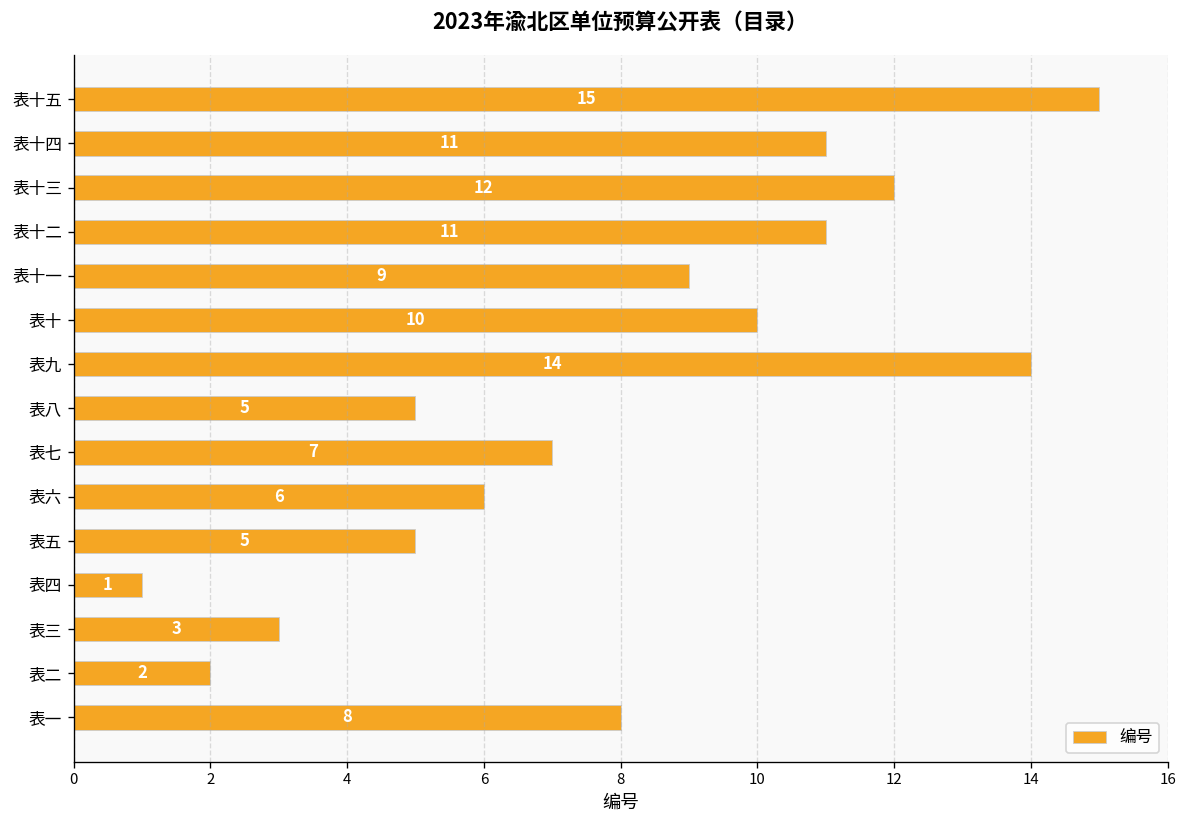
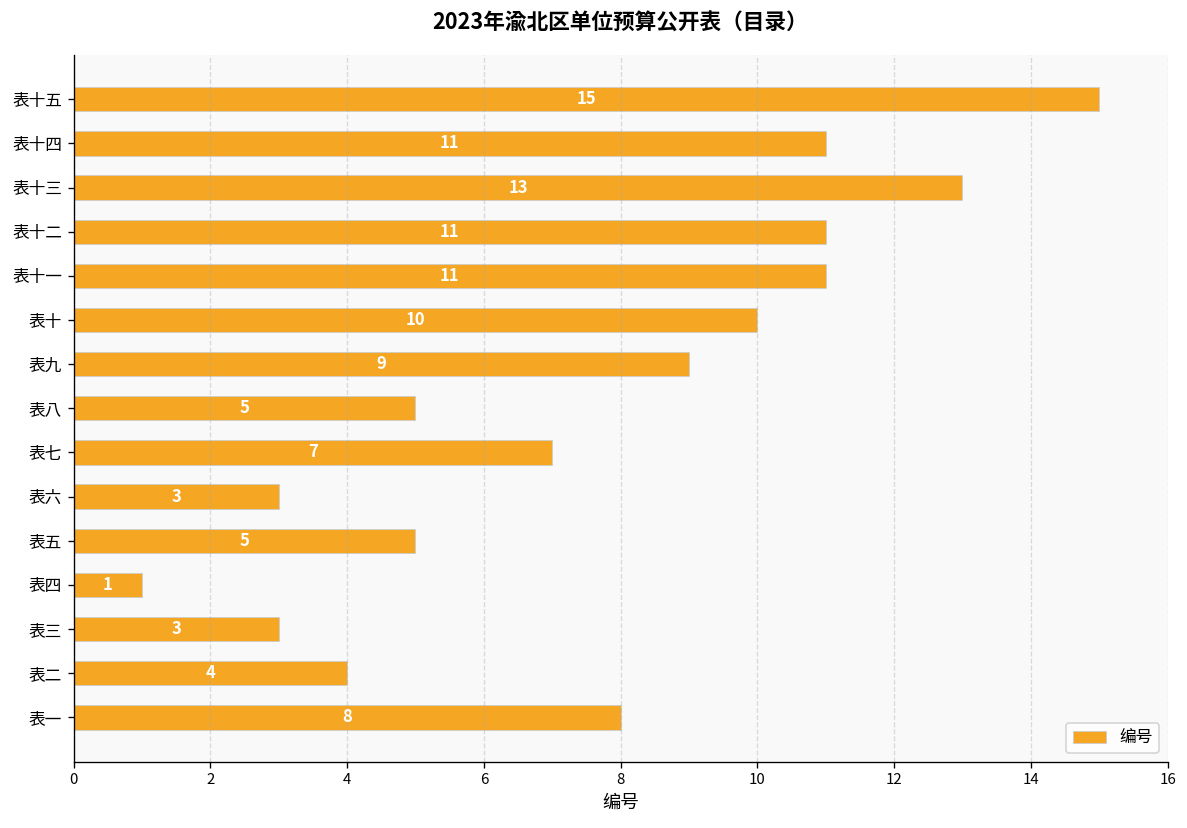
表十三: 12 -> 13
表十一: 9 -> 11
表九: 14 -> 9
表六: 6 -> 3
表二: 2 -> 4
